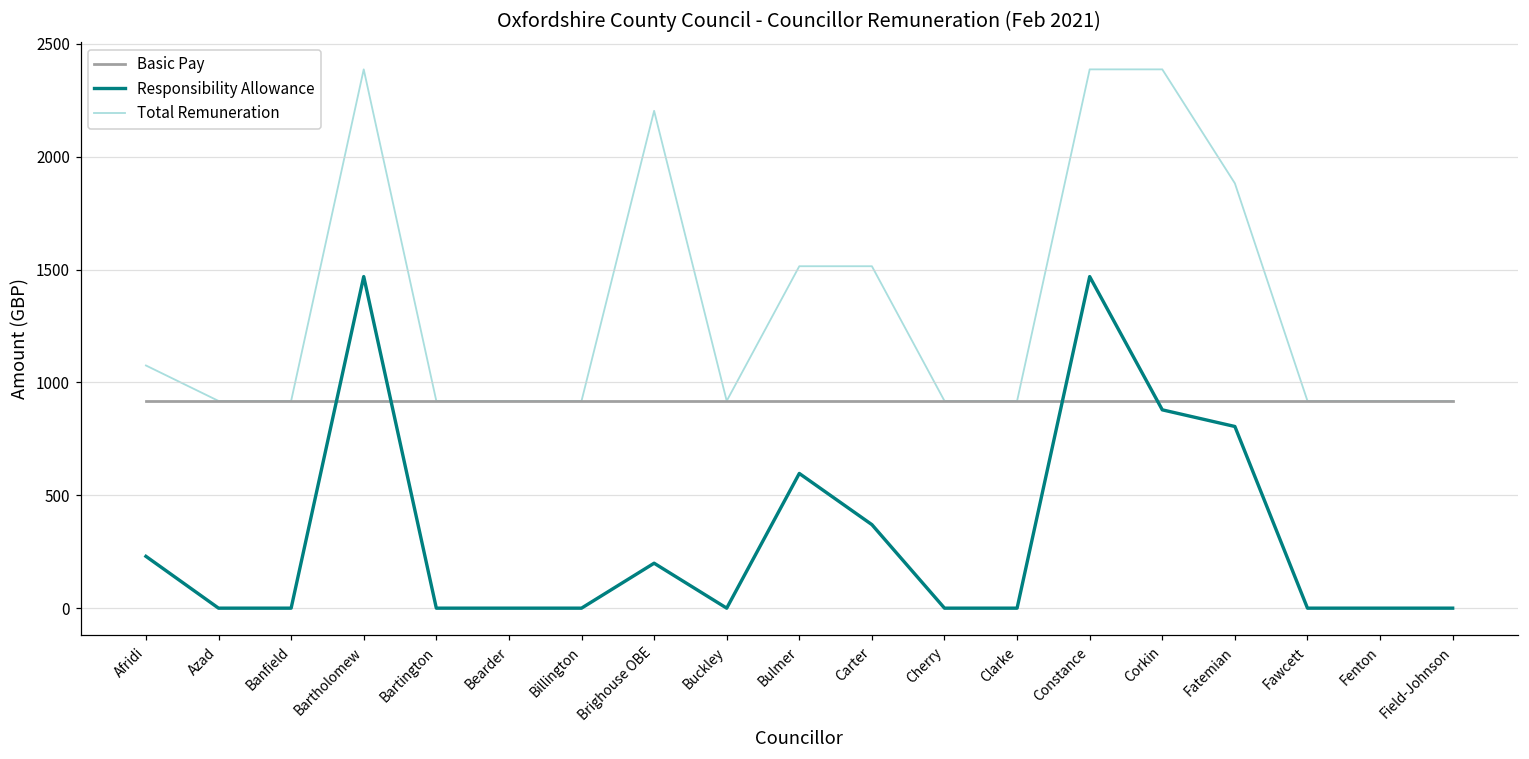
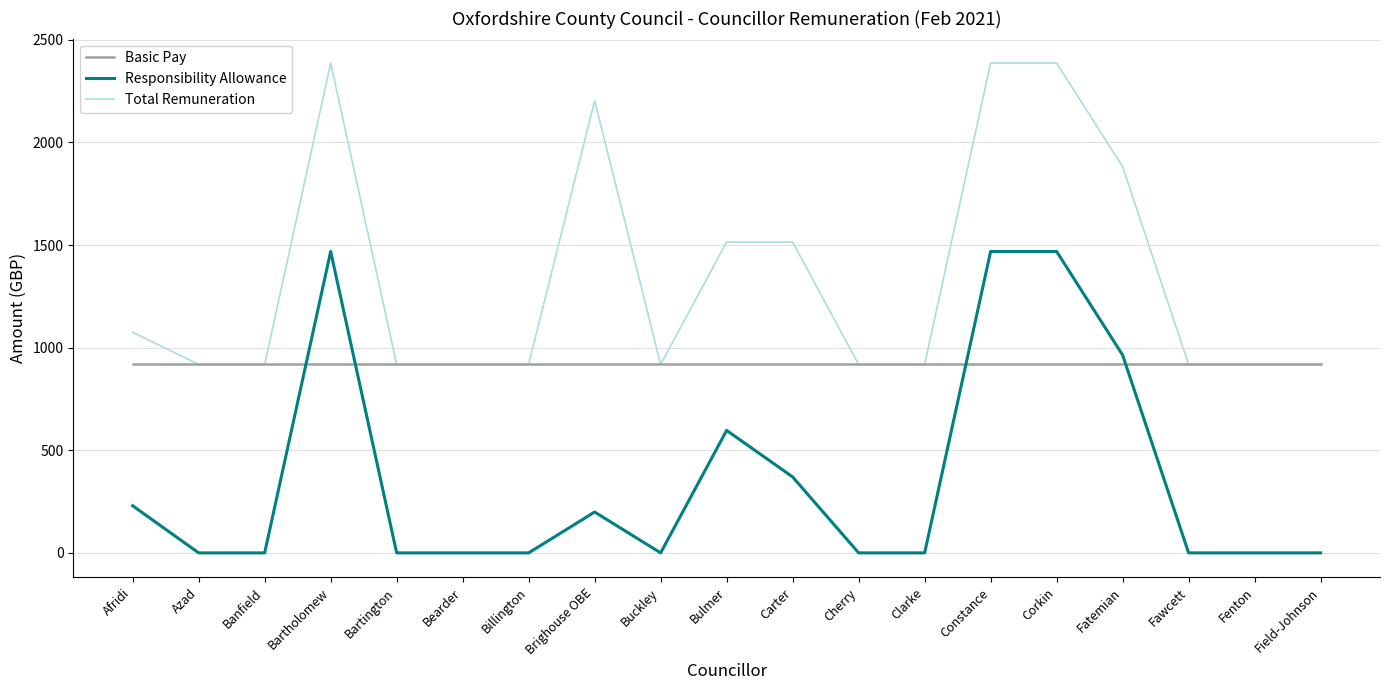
Responsibility Allowance, Corkin: 880 -> 1470
Responsibility Allowance, Fatemian: 800 -> 960
